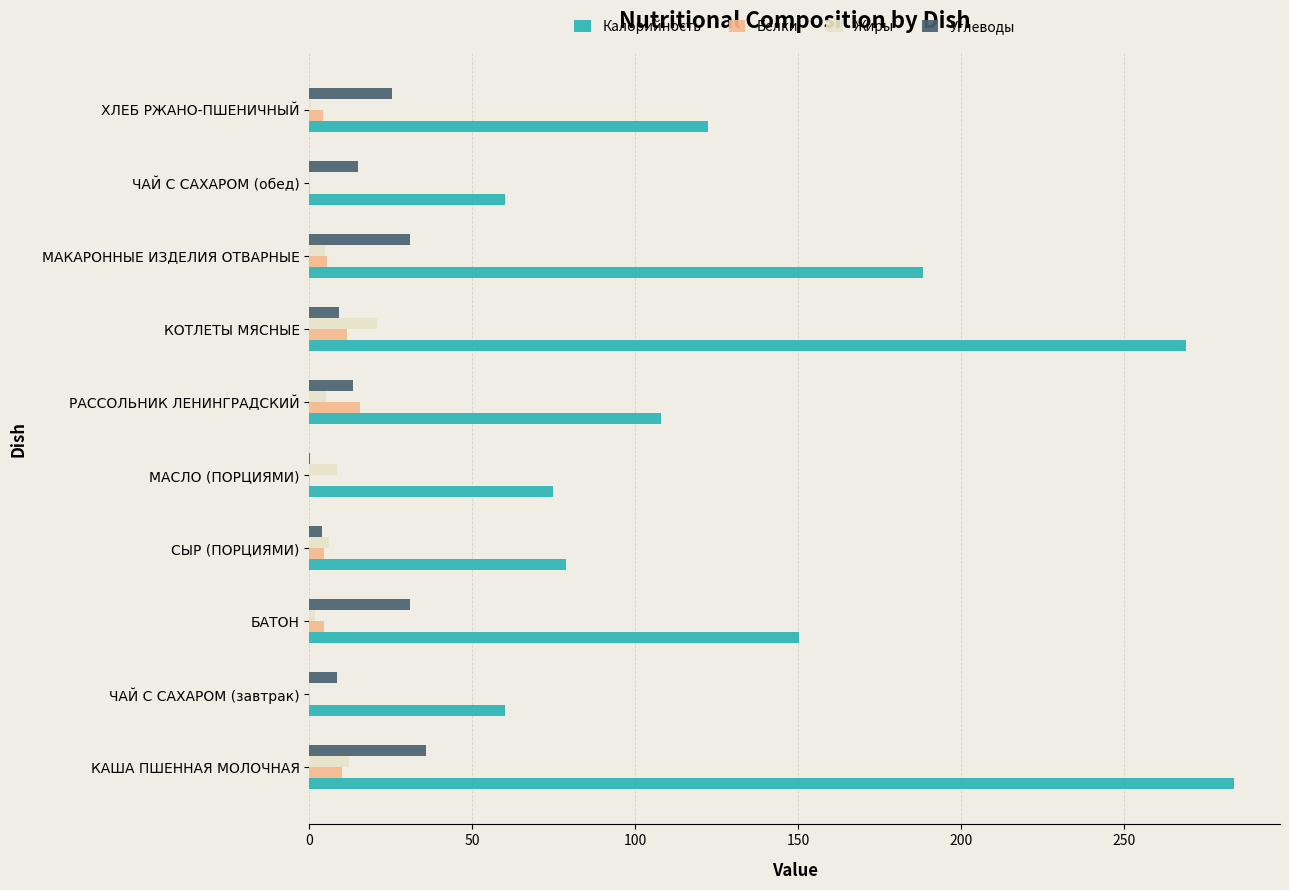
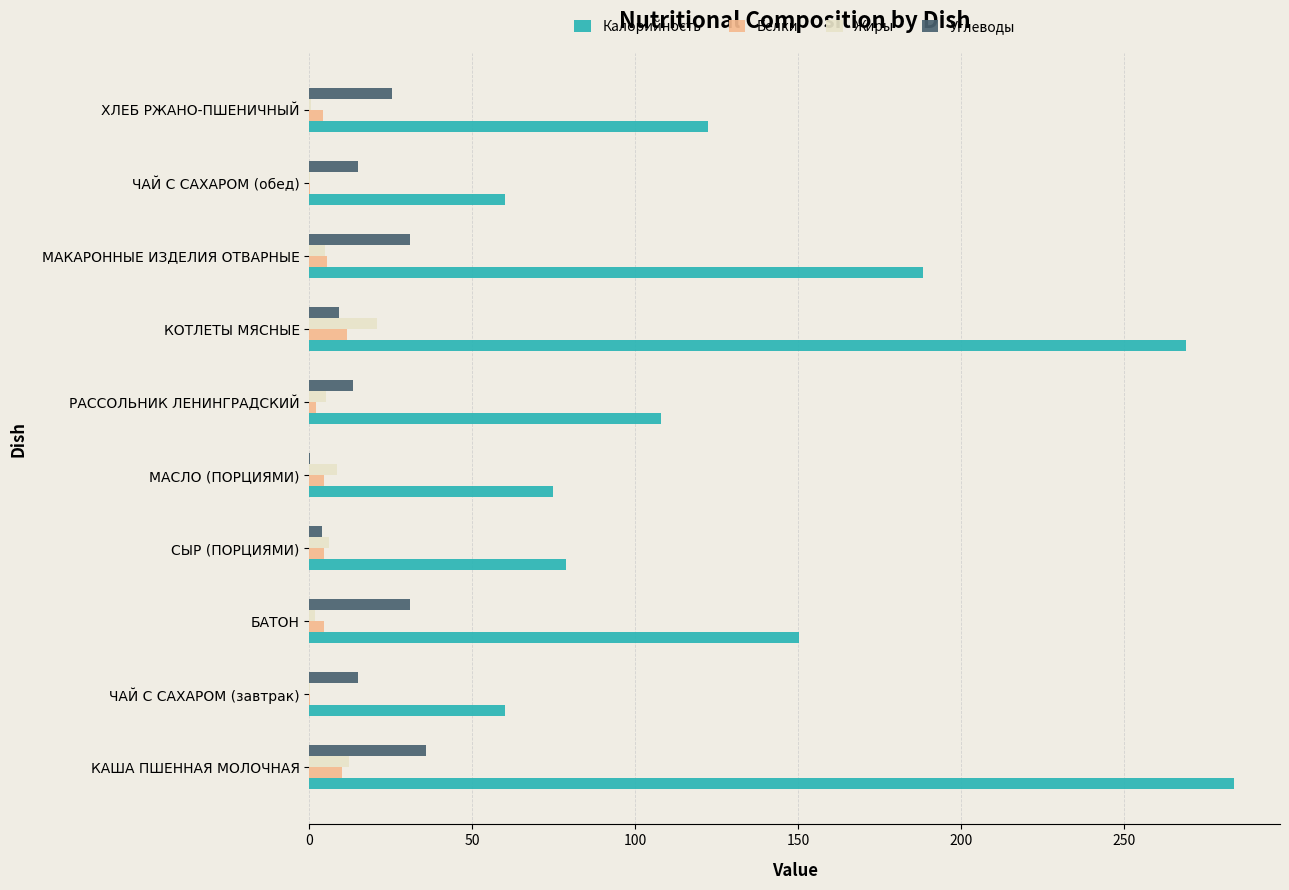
Белки, РАССОЛЬНИК ЛЕНИНГРАДСКИЙ: 16 -> 2
Белки, МАСЛО (ПОРЦИЯМИ): 0 -> 5
Углеводы, ЧАЙ С САХАРОМ (завтрак): 8 -> 15
